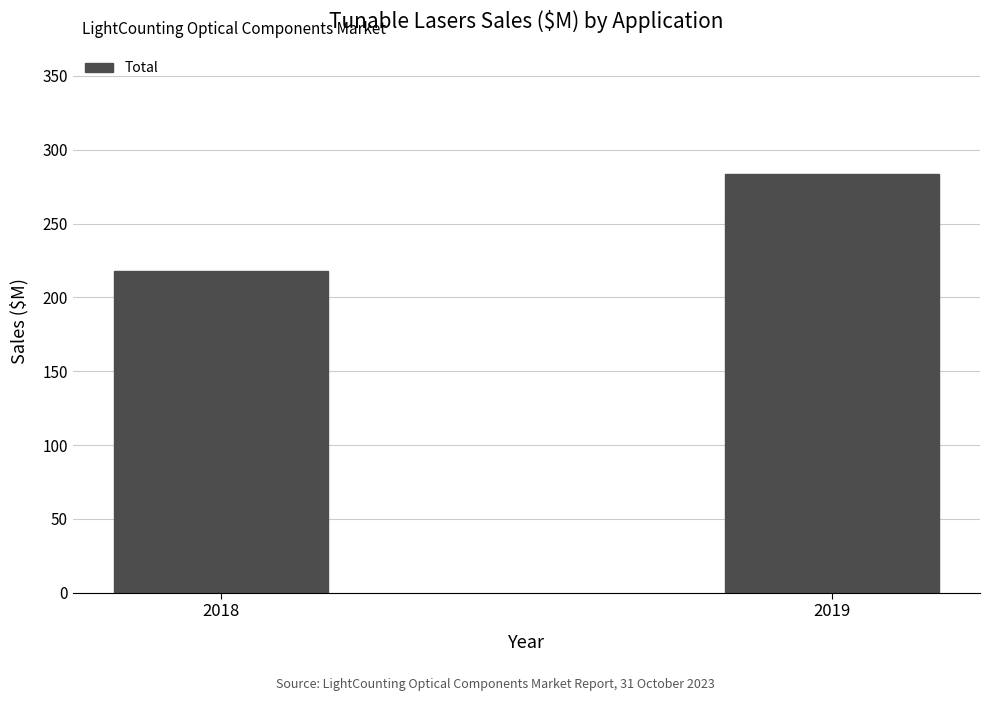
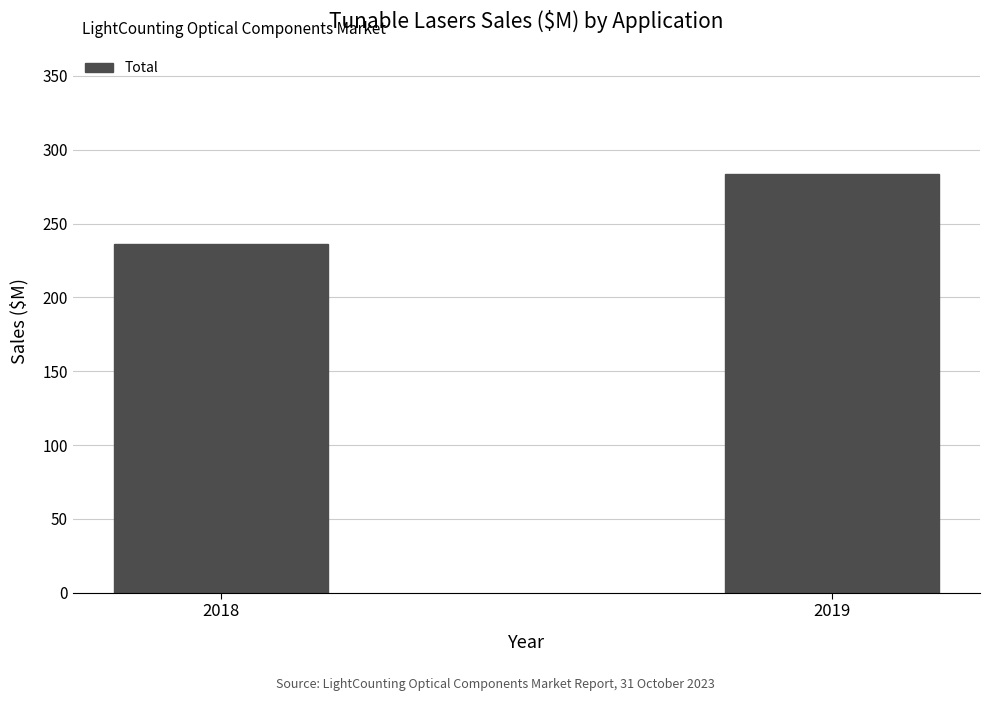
2018: 218 -> 236
